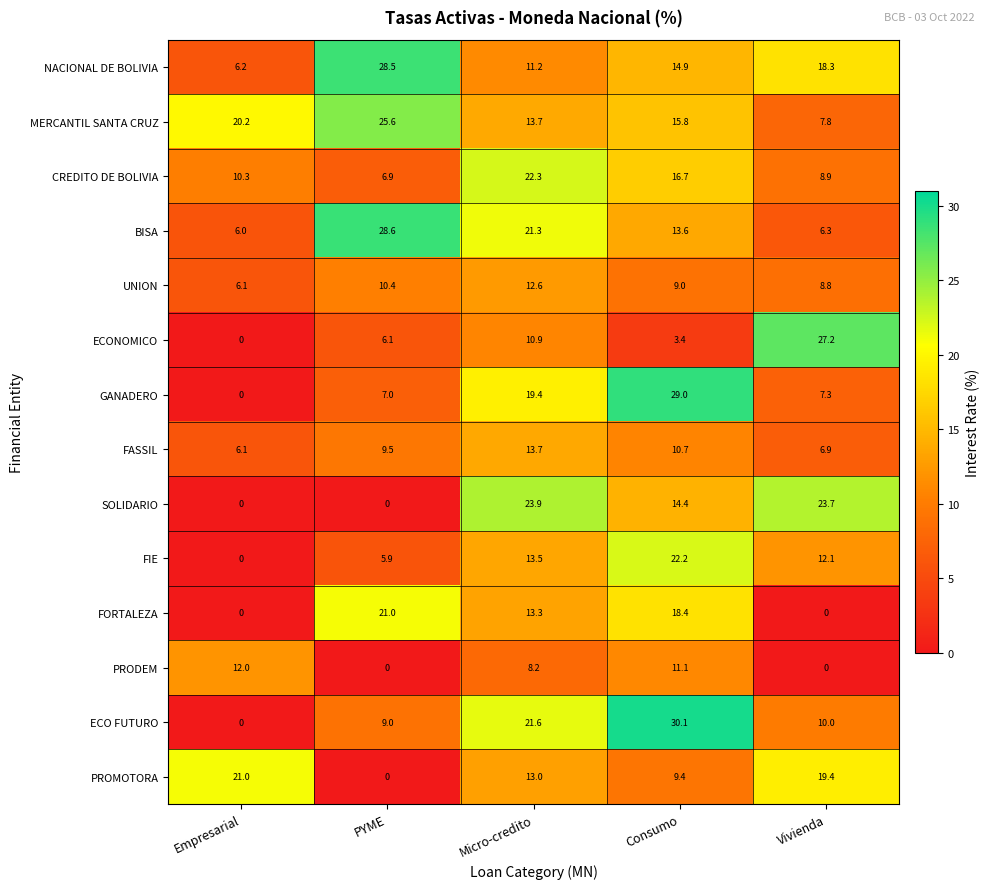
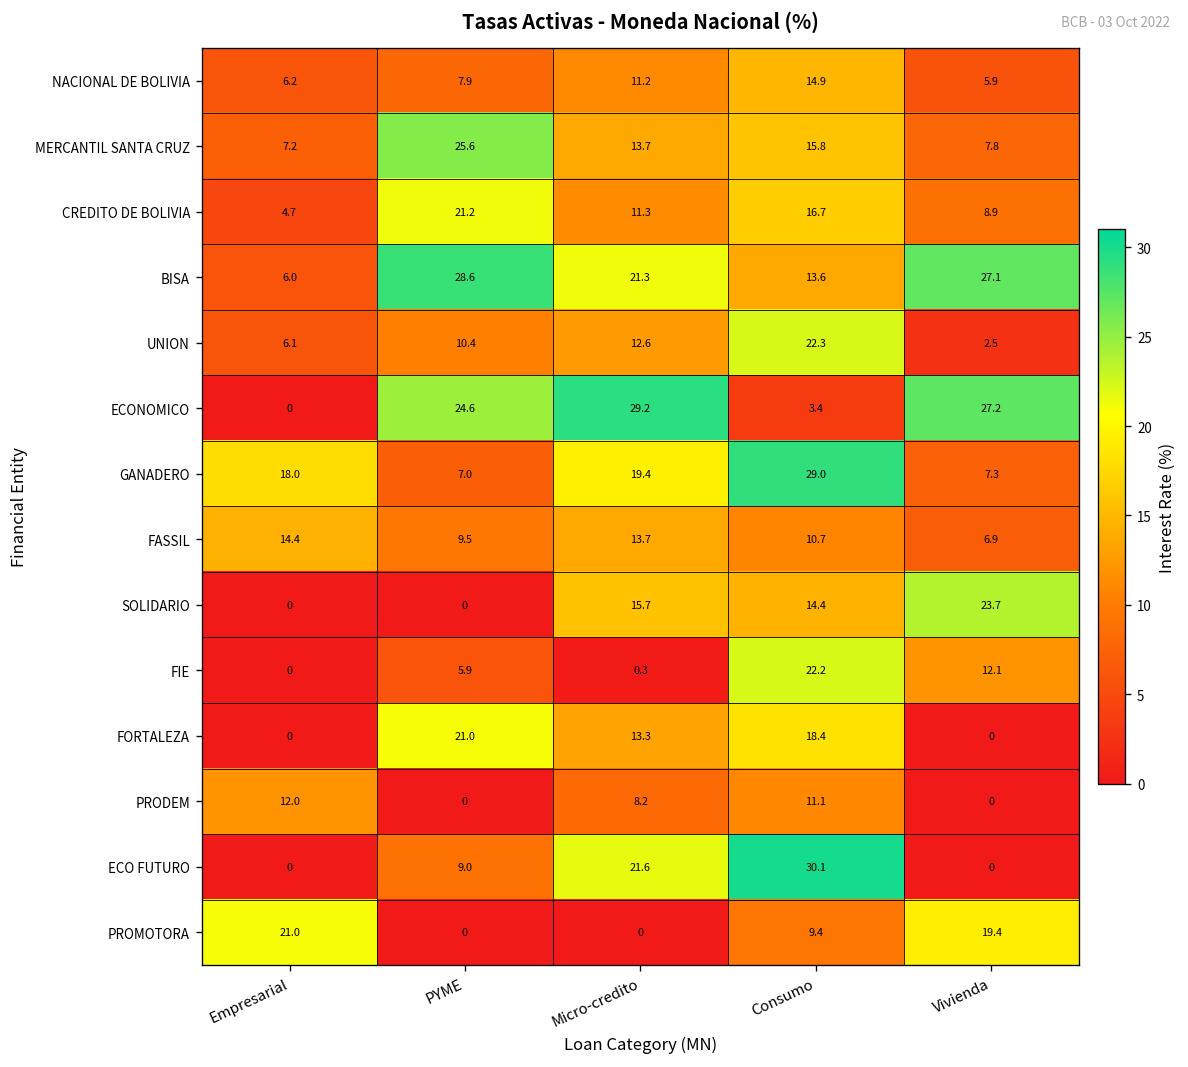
NACIONAL DE BOLIVIA, PYME: 28.5 -> 7.9
NACIONAL DE BOLIVIA, Vivienda: 18.3 -> 5.9
MERCANTIL SANTA CRUZ, Empresarial: 20.2 -> 7.2
CREDITO DE BOLIVIA, Empresarial: 10.3 -> 4.7
CREDITO DE BOLIVIA, PYME: 6.9 -> 21.2
CREDITO DE BOLIVIA, Micro-credito: 22.3 -> 11.3
BISA, Vivienda: 6.3 -> 27.1
UNION, Consumo: 9.0 -> 22.3
UNION, Vivienda: 8.8 -> 2.5
ECONOMICO, PYME: 6.1 -> 24.6
ECONOMICO, Micro-credito: 10.9 -> 29.2
GANADERO, Empresarial: 0 -> 18.0
FASSIL, Empresarial: 6.1 -> 14.4
SOLIDARIO, Micro-credito: 23.9 -> 15.7
FIE, Micro-credito: 13.5 -> 0.3
ECO FUTURO, Vivienda: 10.0 -> 0
PROMOTORA, Micro-credito: 13.0 -> 0
